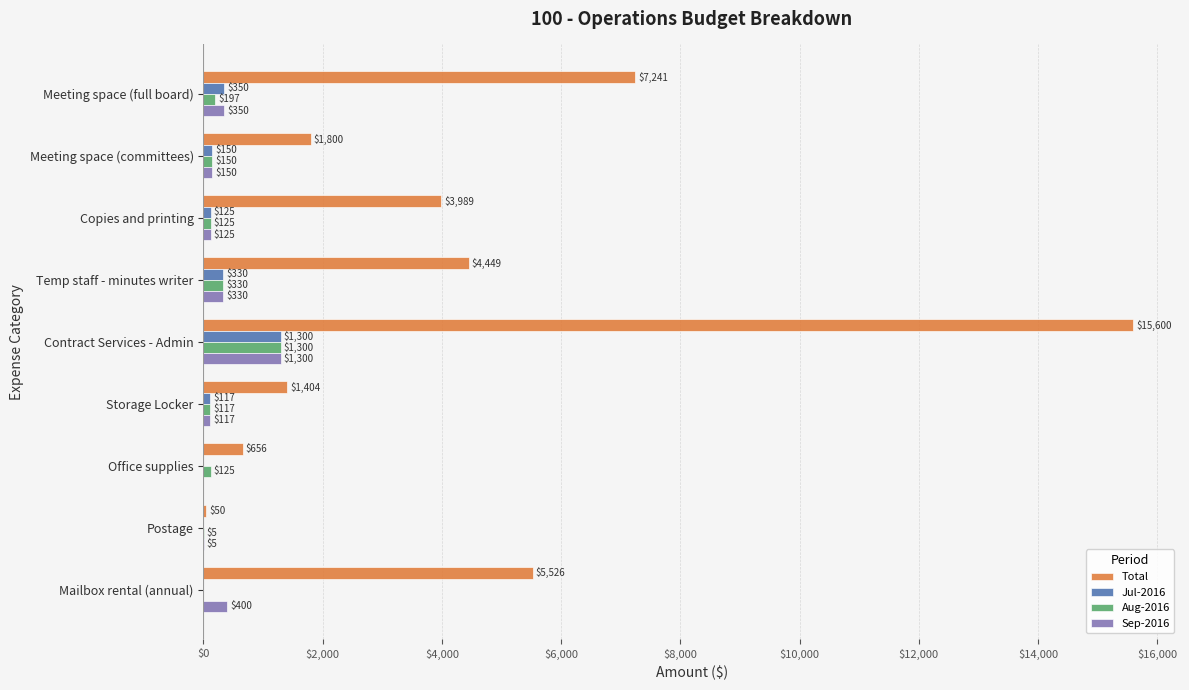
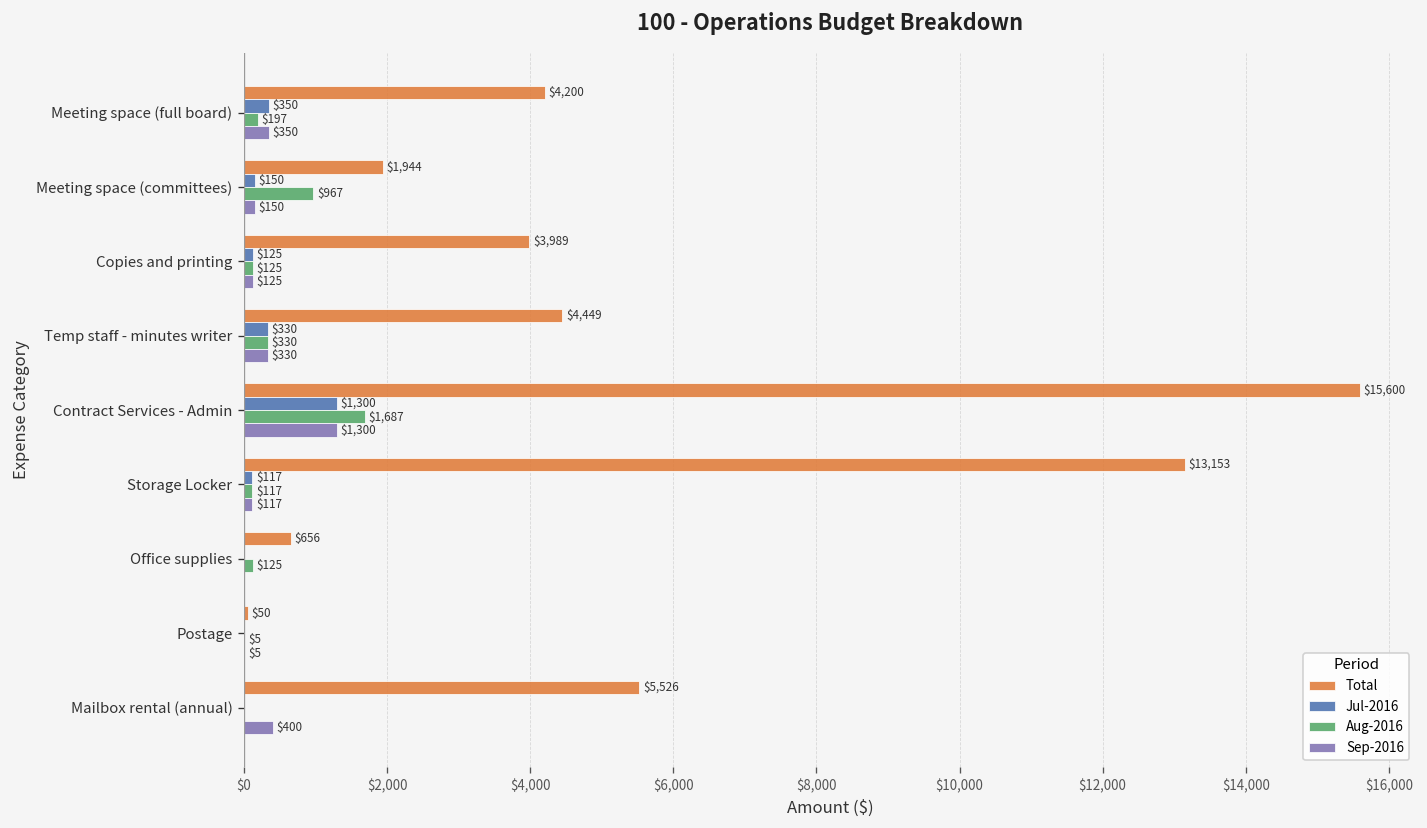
Total, Meeting space (full board): $7,241 -> $4,200
Total, Meeting space (committees): $1,800 -> $1,944
Aug-2016, Meeting space (committees): $150 -> $967
Aug-2016, Contract Services - Admin: $1,300 -> $1,687
Total, Storage Locker: $1,404 -> $13,153
